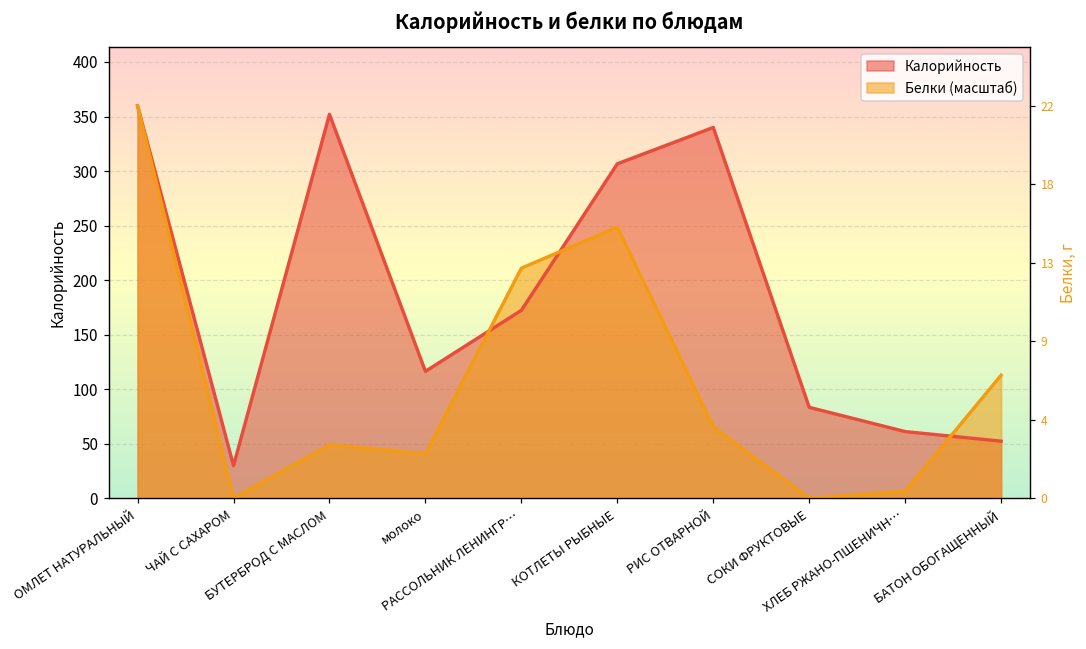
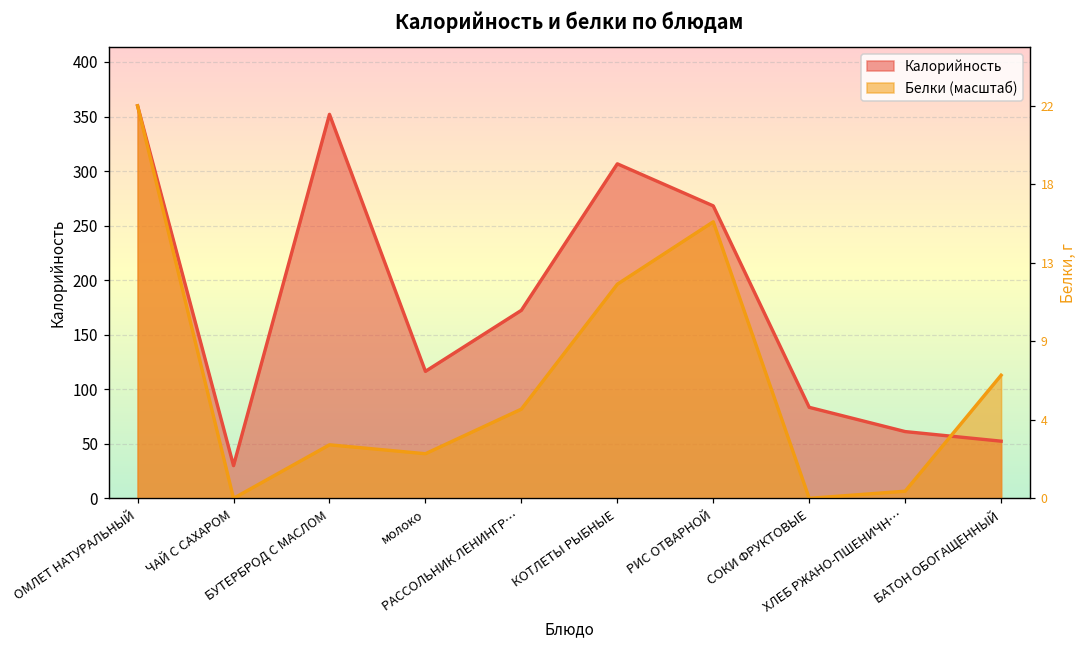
Белки (масштаб), РАССОЛЬНИК ЛЕНИНГР…: 210 -> 80
Белки (масштаб), КОТЛЕТЫ РЫБНЫЕ: 250 -> 200
Калорийность, РИС ОТВАРНОЙ: 340 -> 270
Белки (масштаб), РИС ОТВАРНОЙ: 70 -> 250
